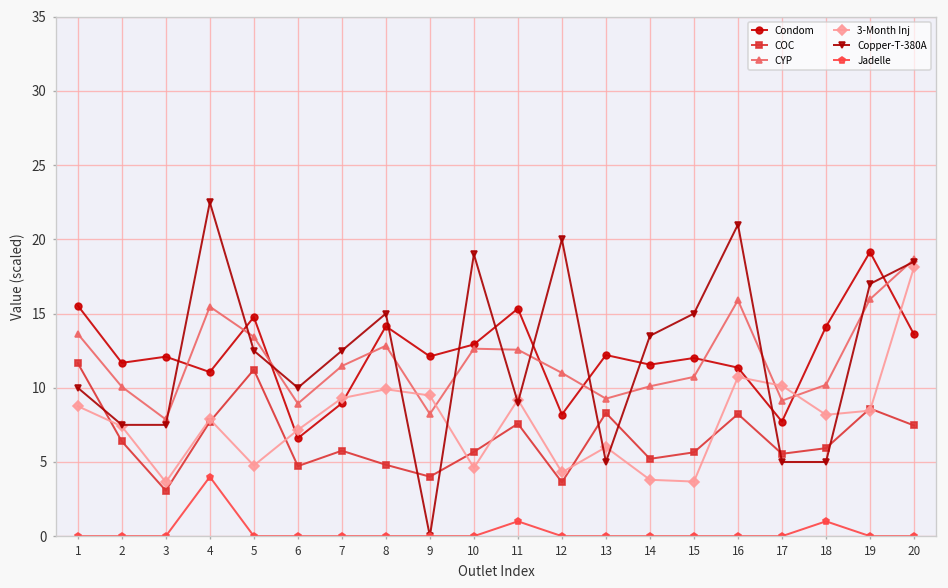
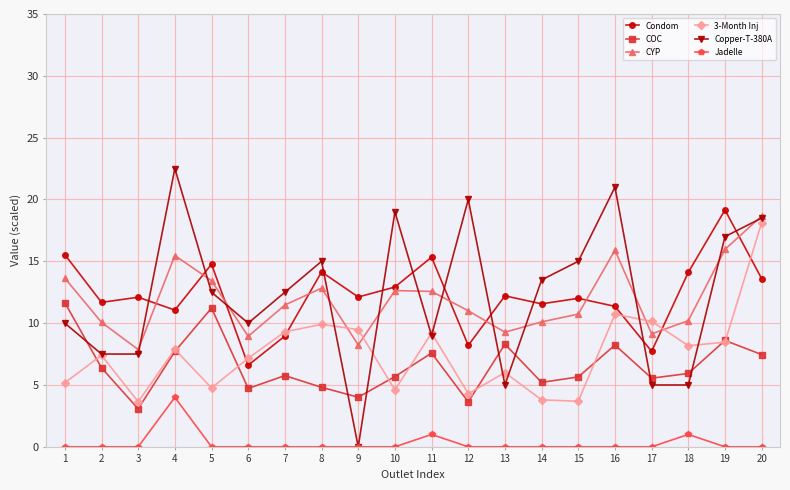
3-Month Inj, 1: 8.8 -> 5.2
